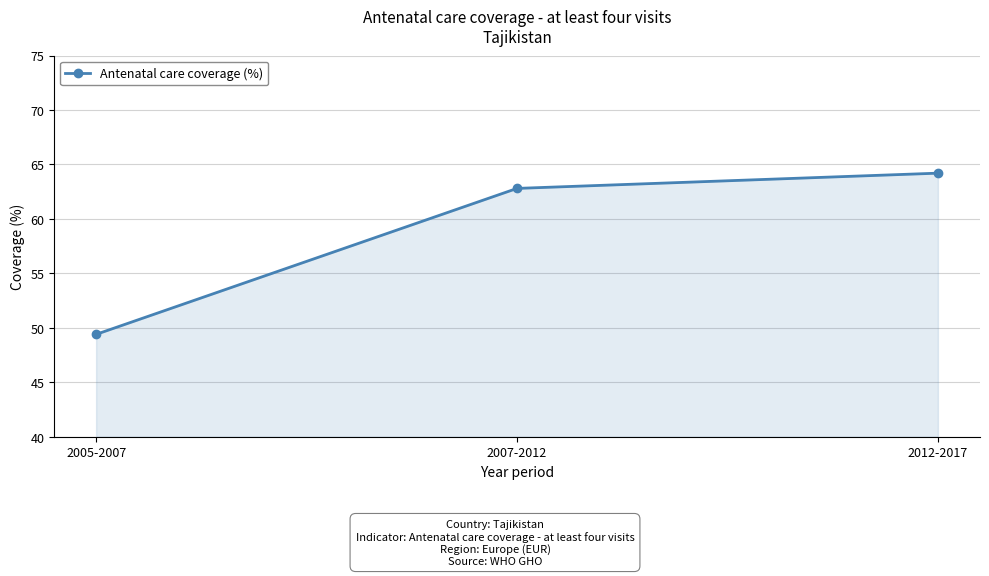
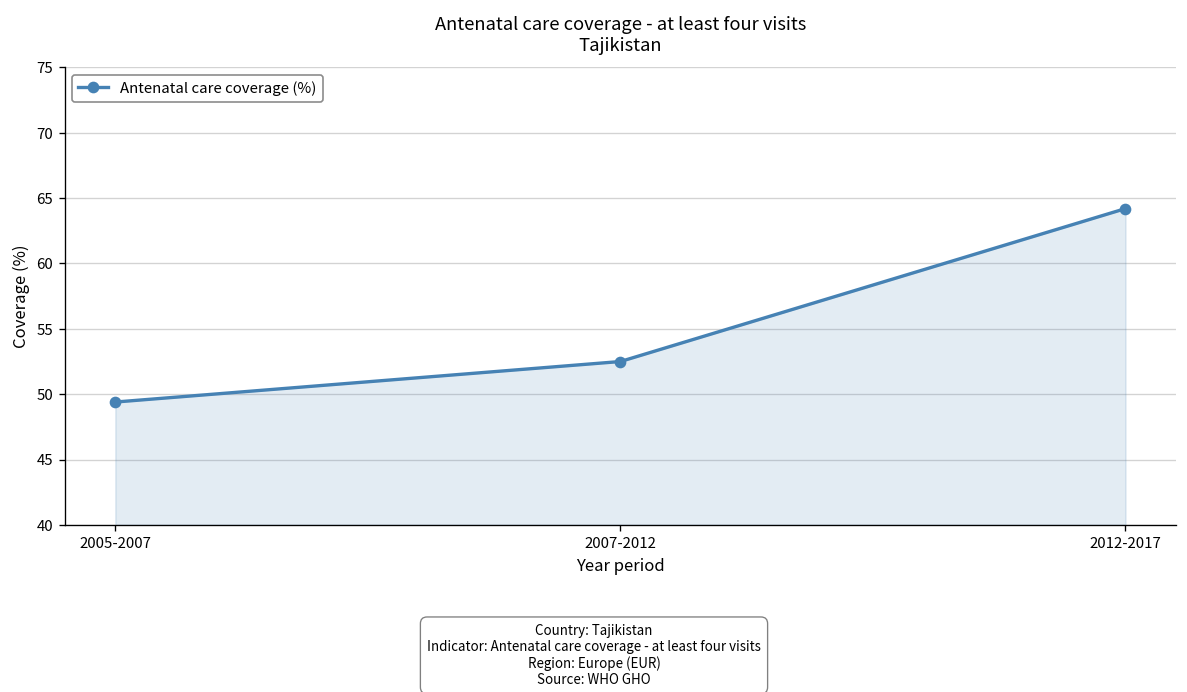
2007-2012: 62.8 -> 52.5
